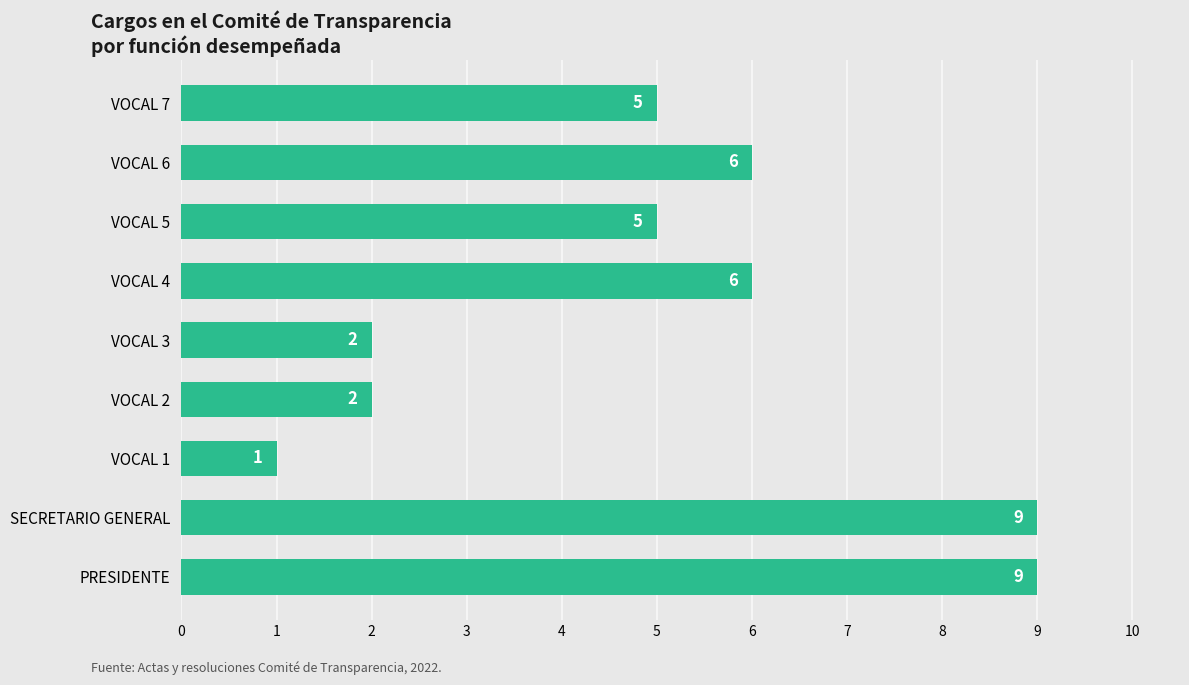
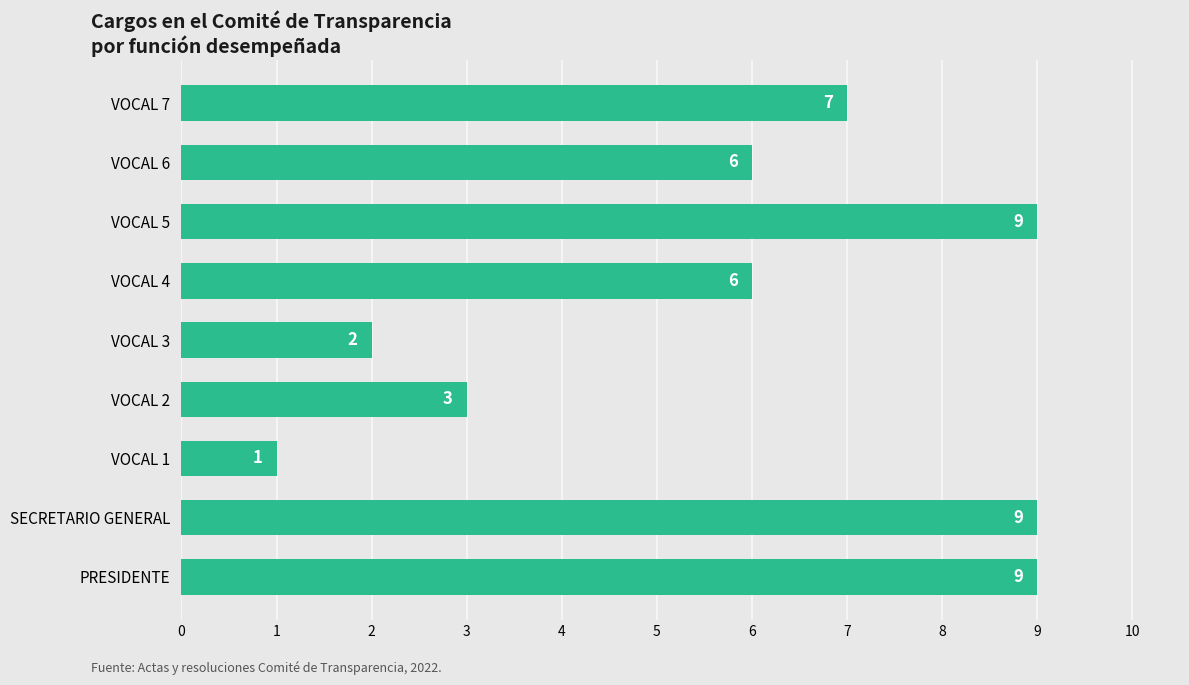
VOCAL 7: 5 -> 7
VOCAL 5: 5 -> 9
VOCAL 2: 2 -> 3
